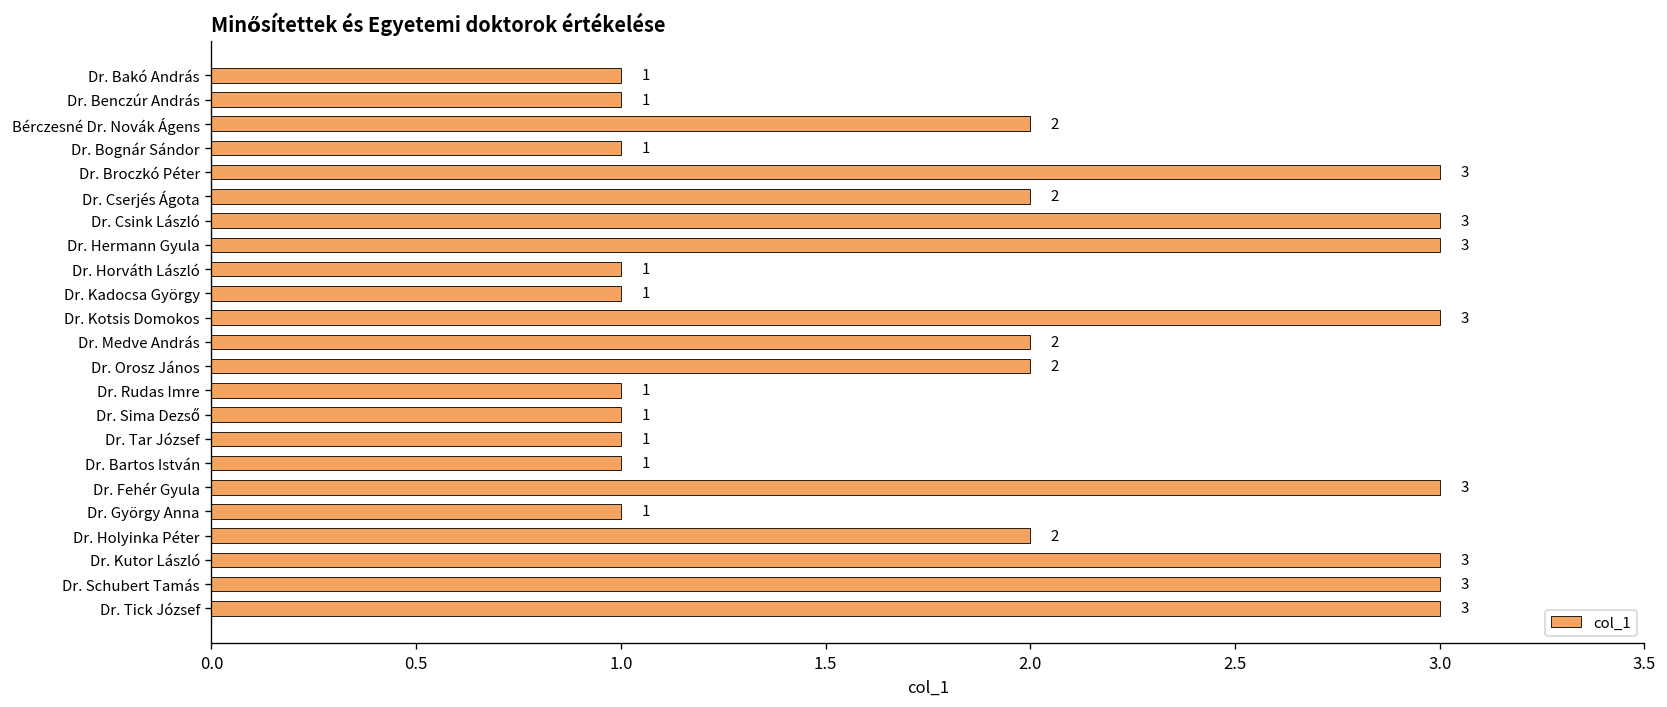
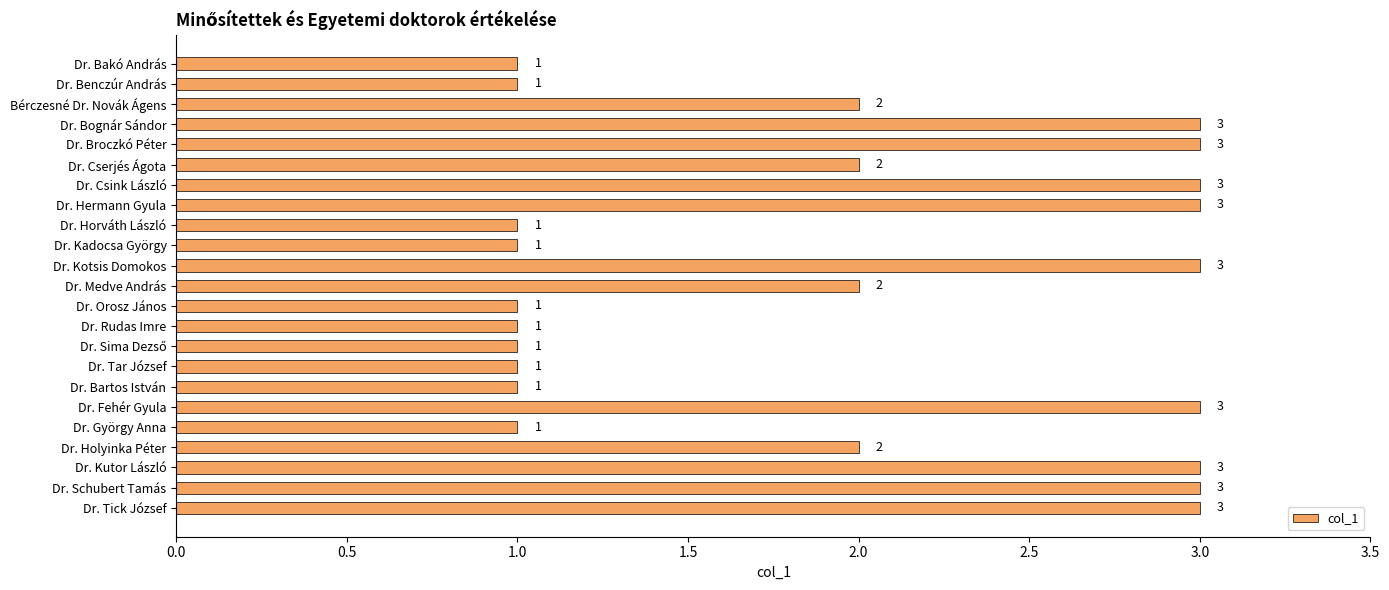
Dr. Bognár Sándor: 1 -> 3
Dr. Orosz János: 2 -> 1
